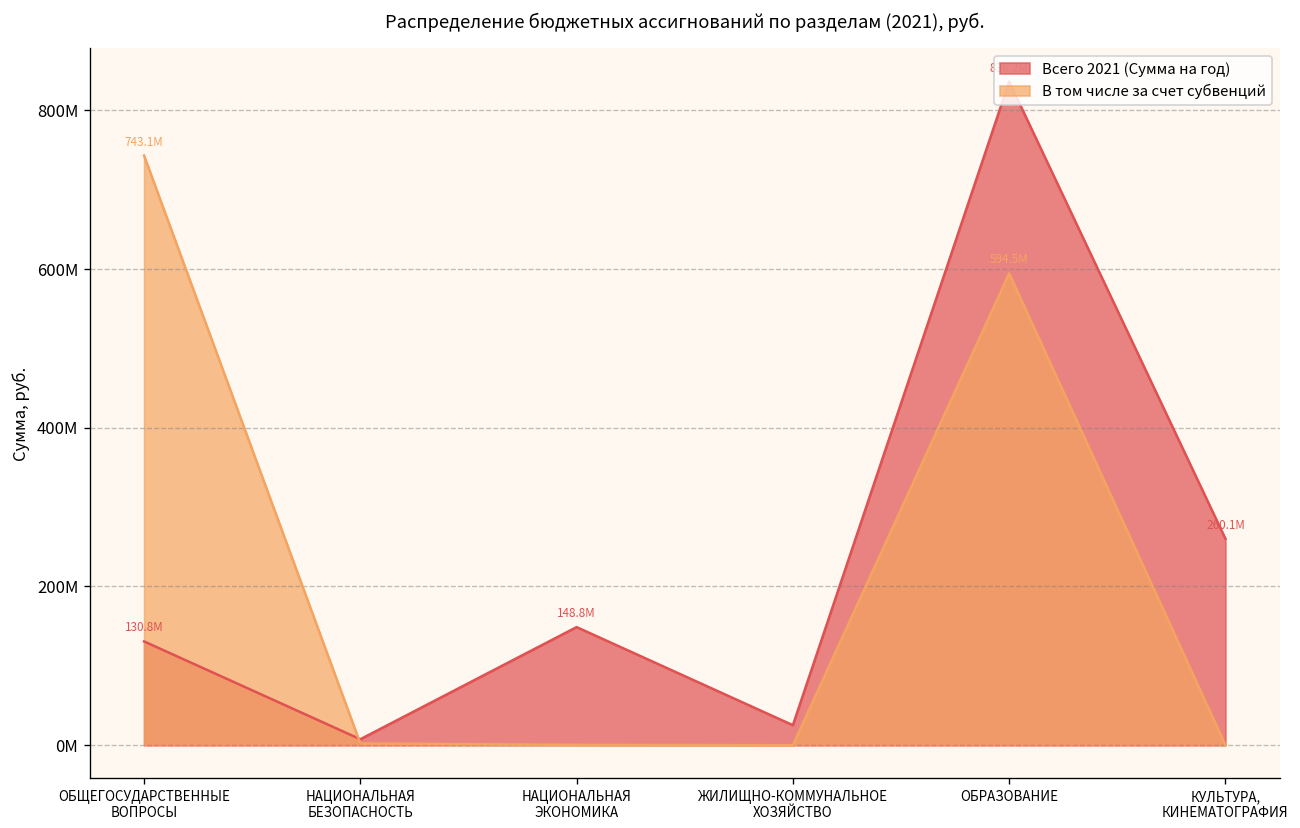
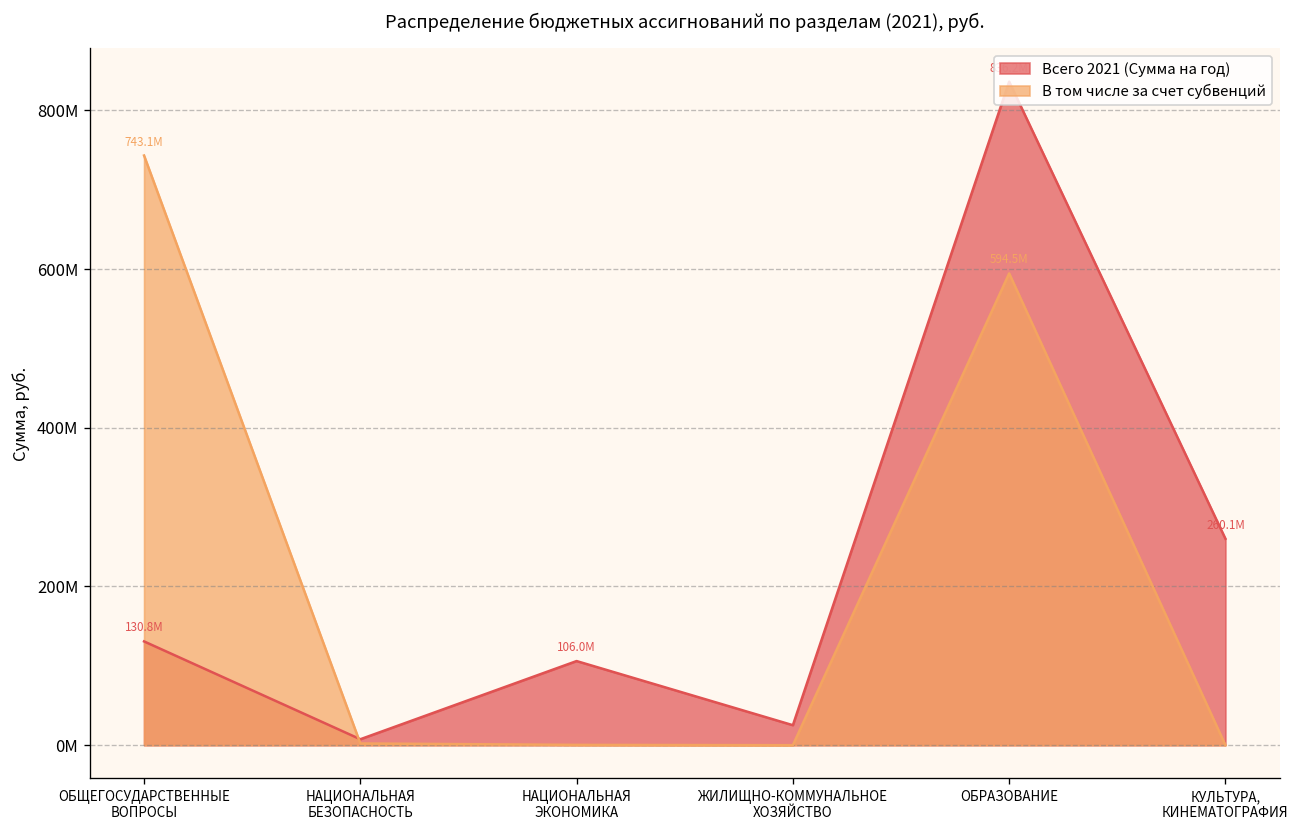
Всего 2021 (Сумма на год), НАЦИОНАЛЬНАЯ ЭКОНОМИКА: 148.8M -> 106.0M
